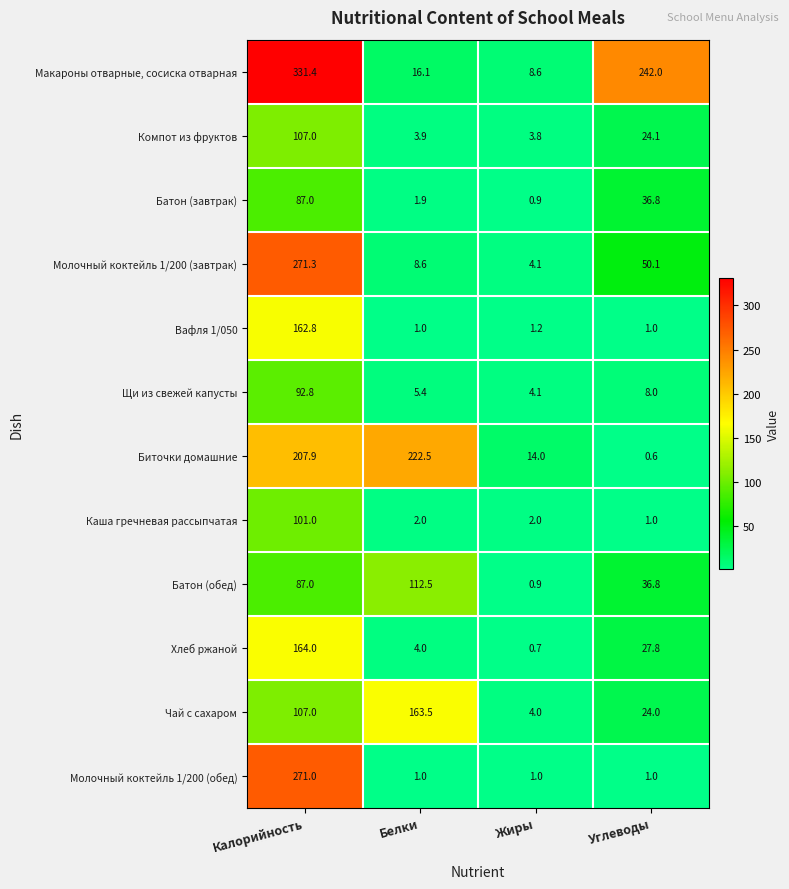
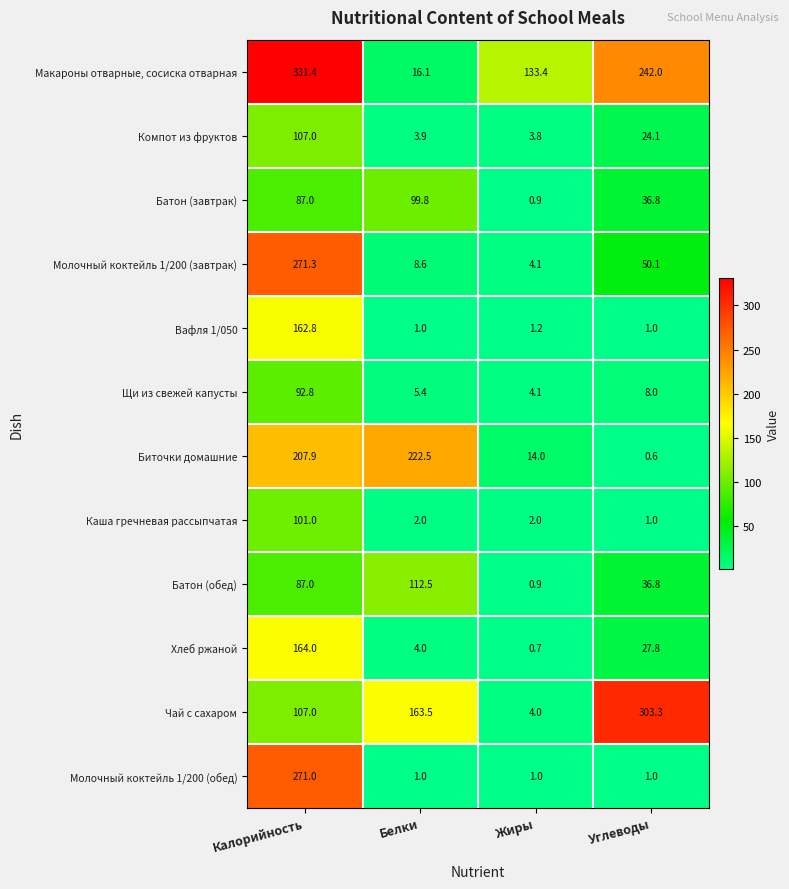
Макароны отварные, сосиска отварная, Жиры: 8.6 -> 133.4
Батон (завтрак), Белки: 1.9 -> 99.8
Чай с сахаром, Углеводы: 24.0 -> 303.3
